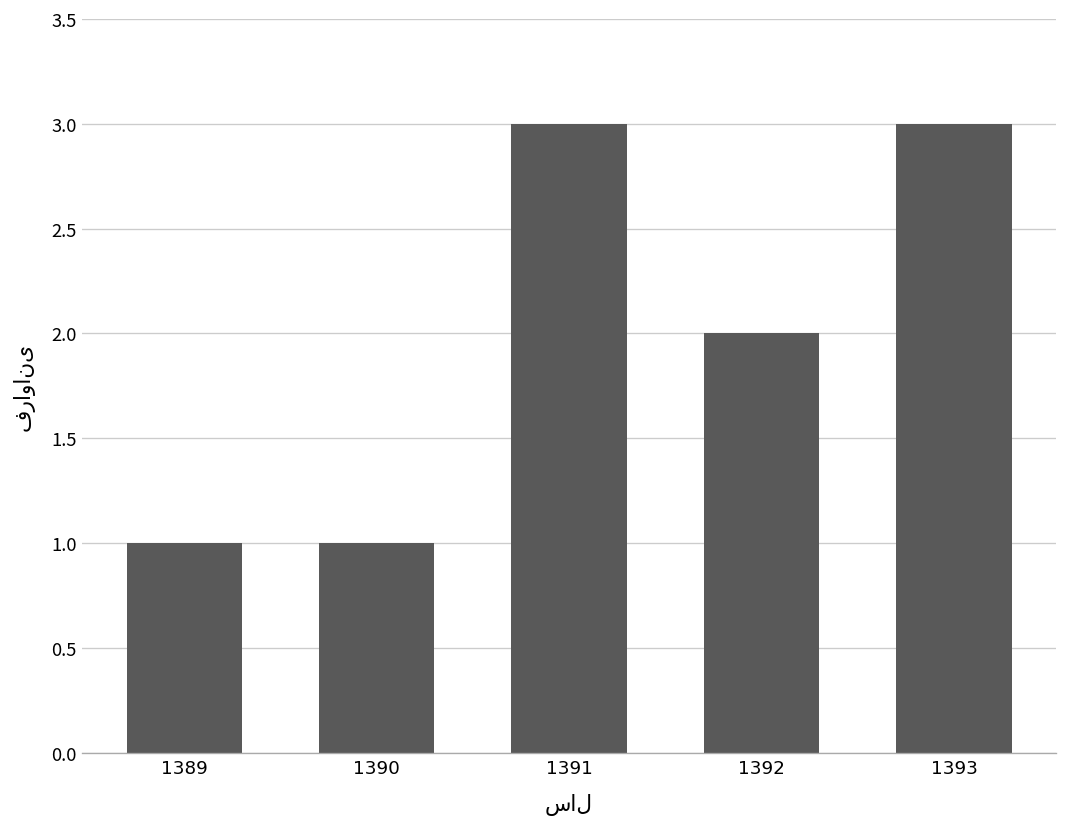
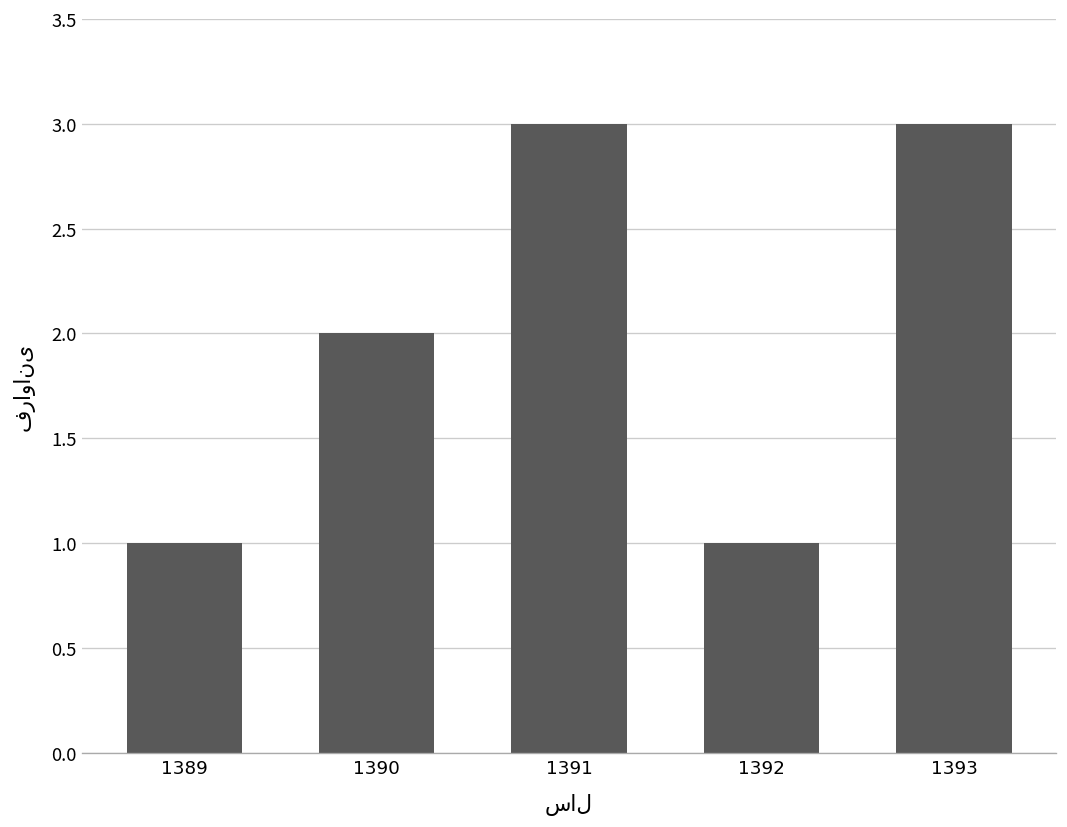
1390: 1 -> 2
1392: 2 -> 1
